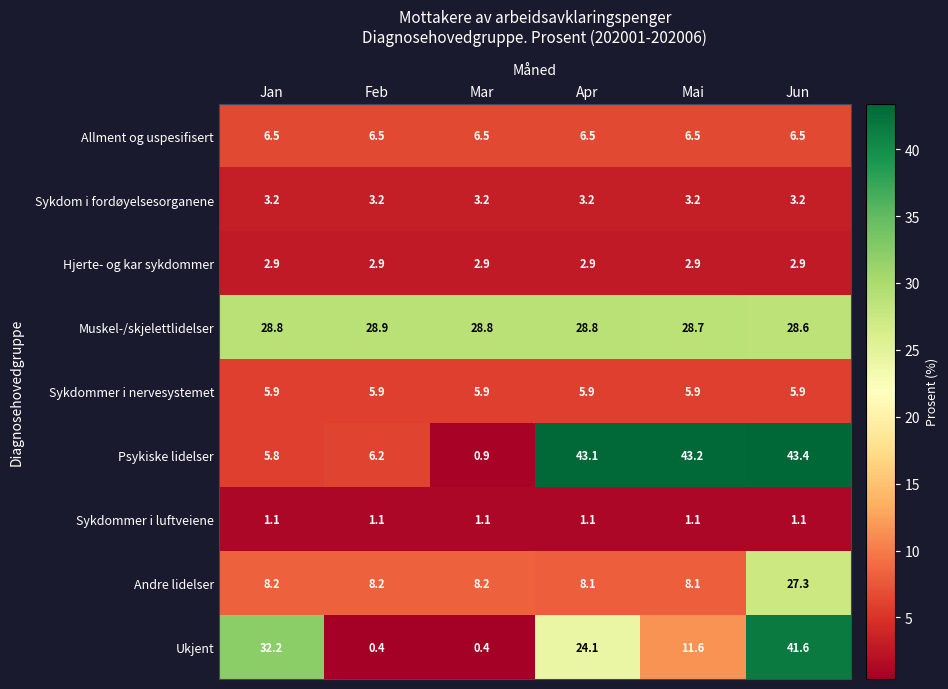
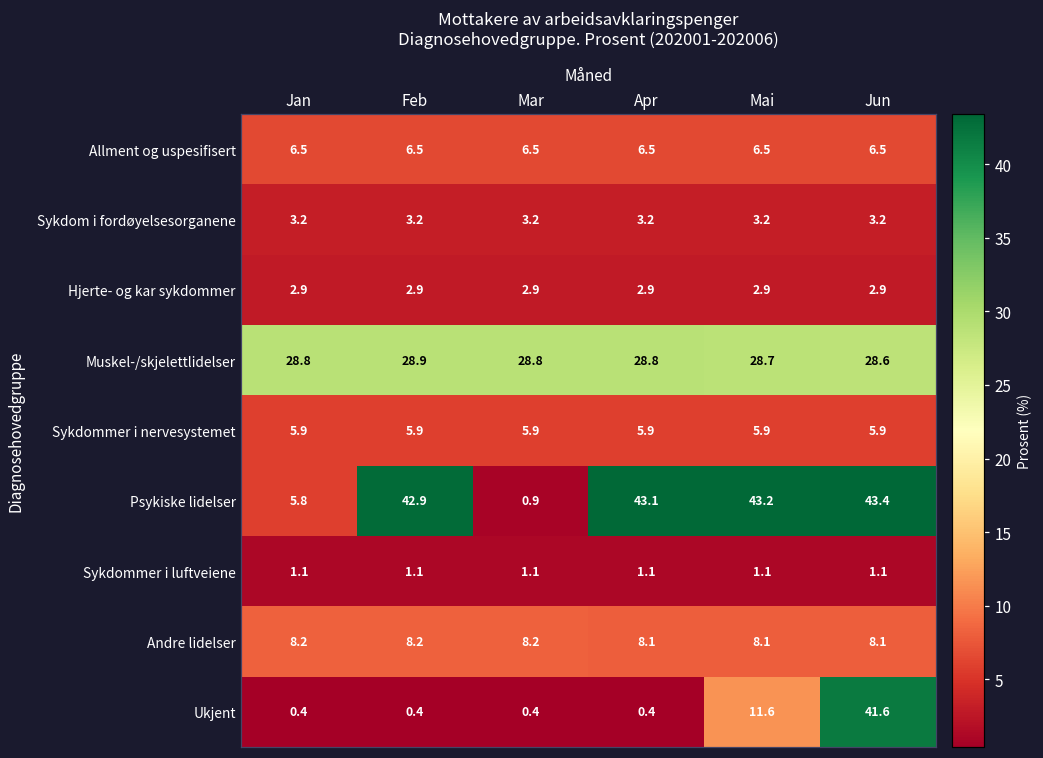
Psykiske lidelser, Feb: 6.2 -> 42.9
Andre lidelser, Jun: 27.3 -> 8.1
Ukjent, Jan: 32.2 -> 0.4
Ukjent, Apr: 24.1 -> 0.4
